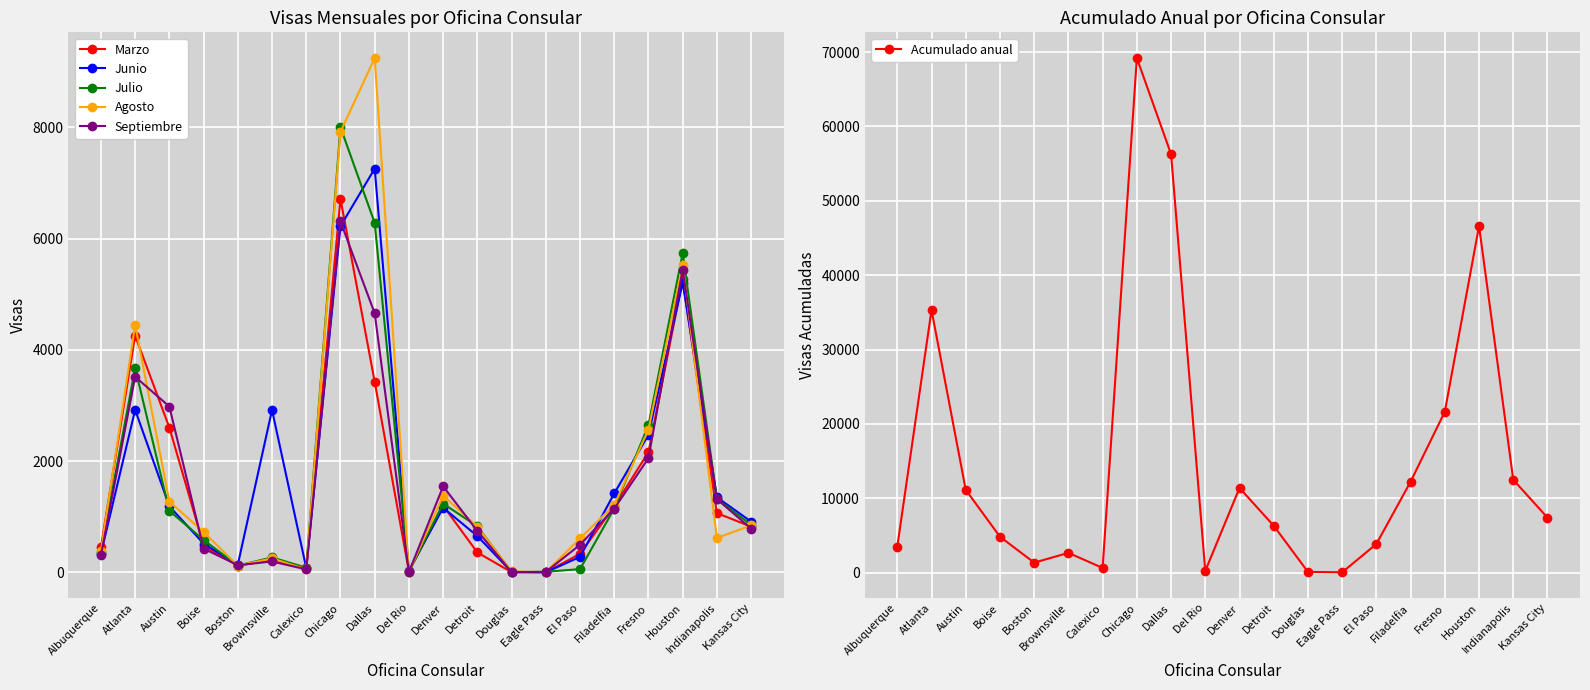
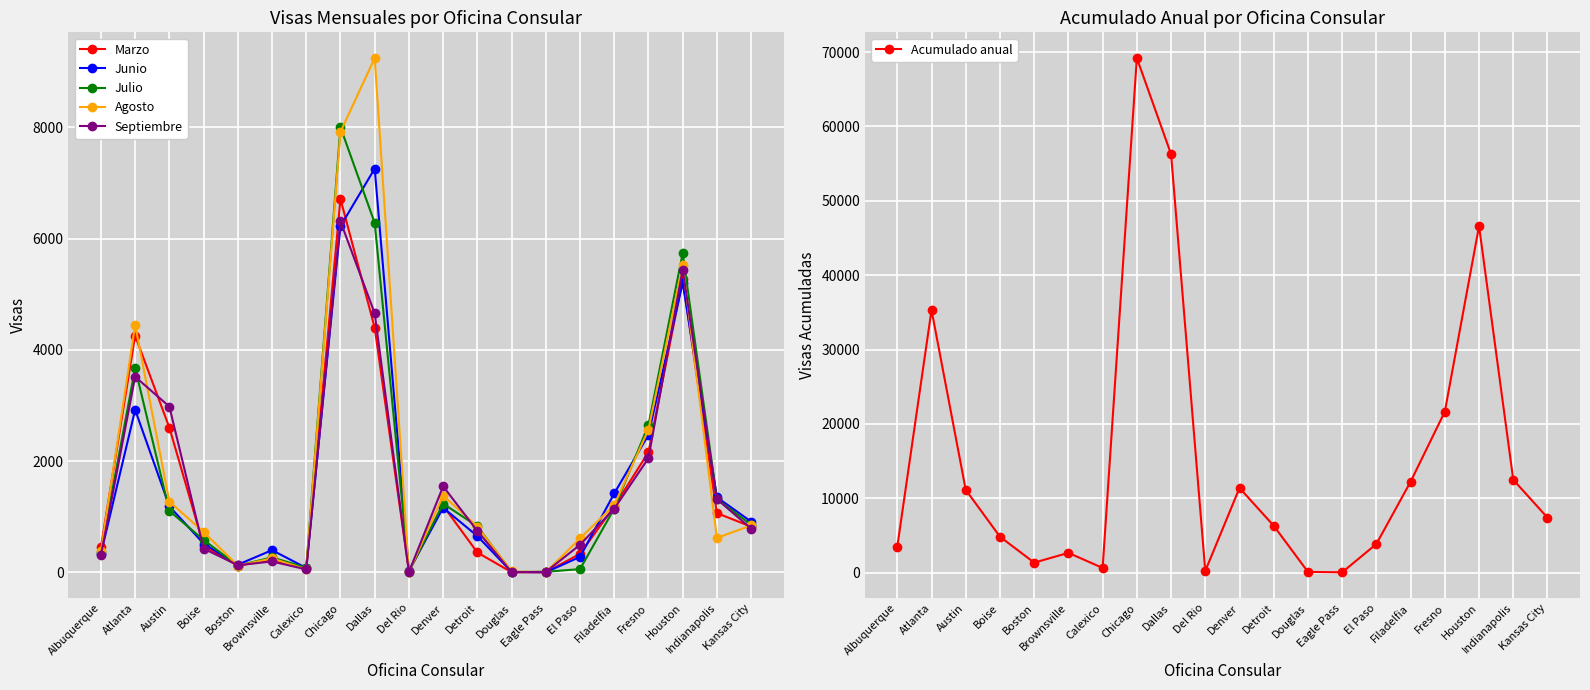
Visas Mensuales por Oficina Consular, Junio, Brownsville: 2900 -> 400
Visas Mensuales por Oficina Consular, Marzo, Dallas: 3400 -> 4400
